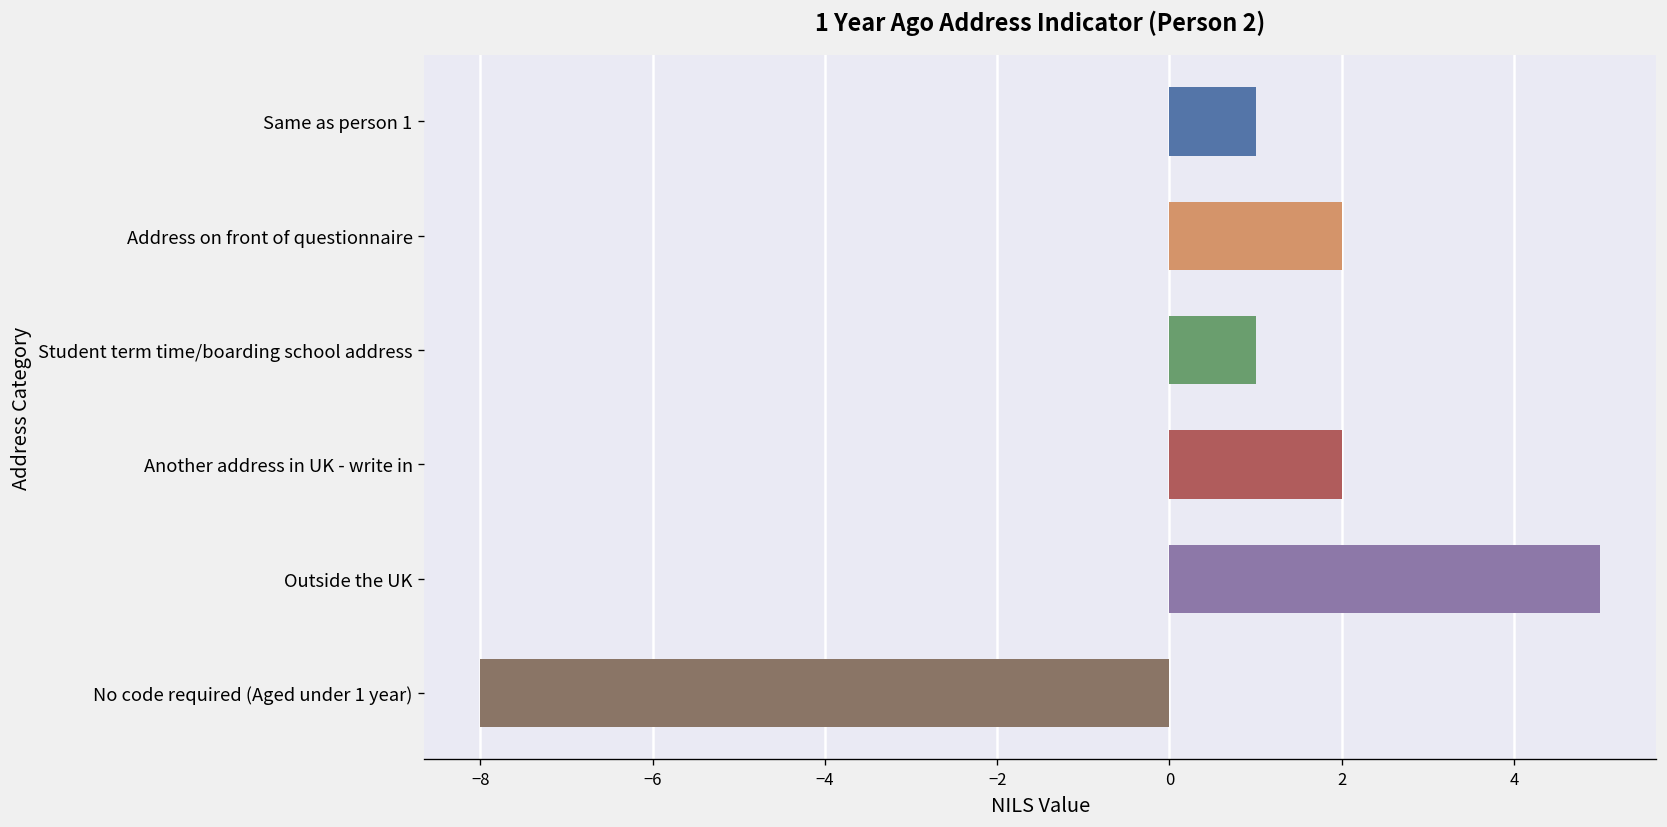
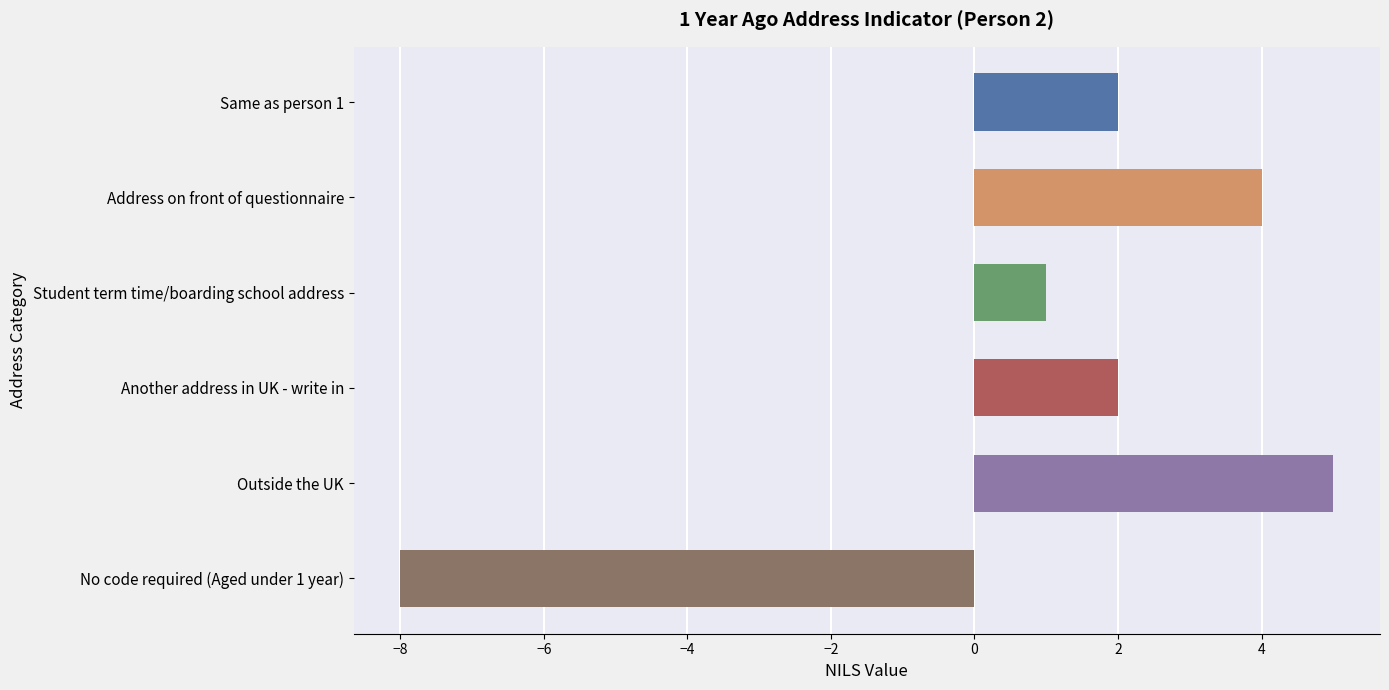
Same as person 1: 1 -> 2
Address on front of questionnaire: 2 -> 4
